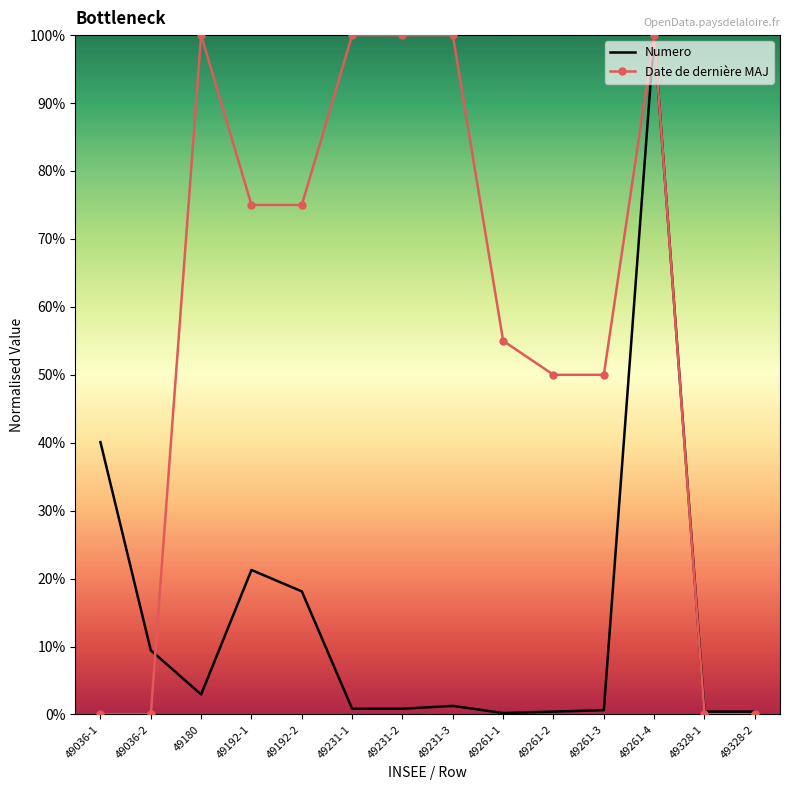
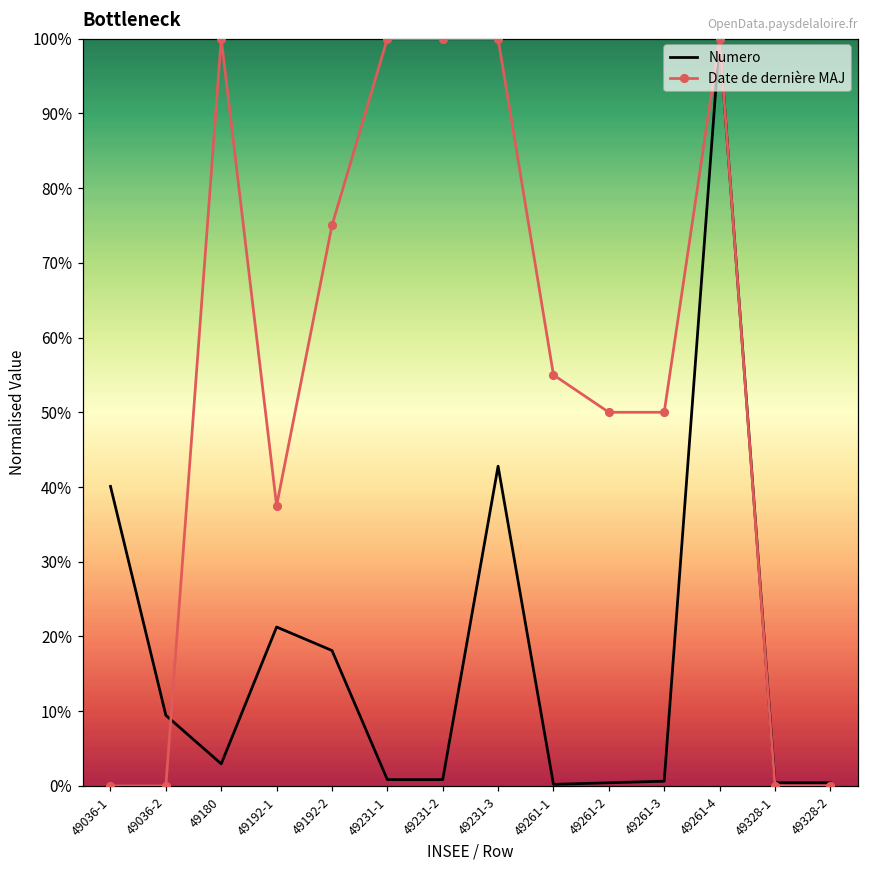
Date de dernière MAJ, 49192-1: 75% -> 38%
Numero, 49231-3: 1% -> 43%
